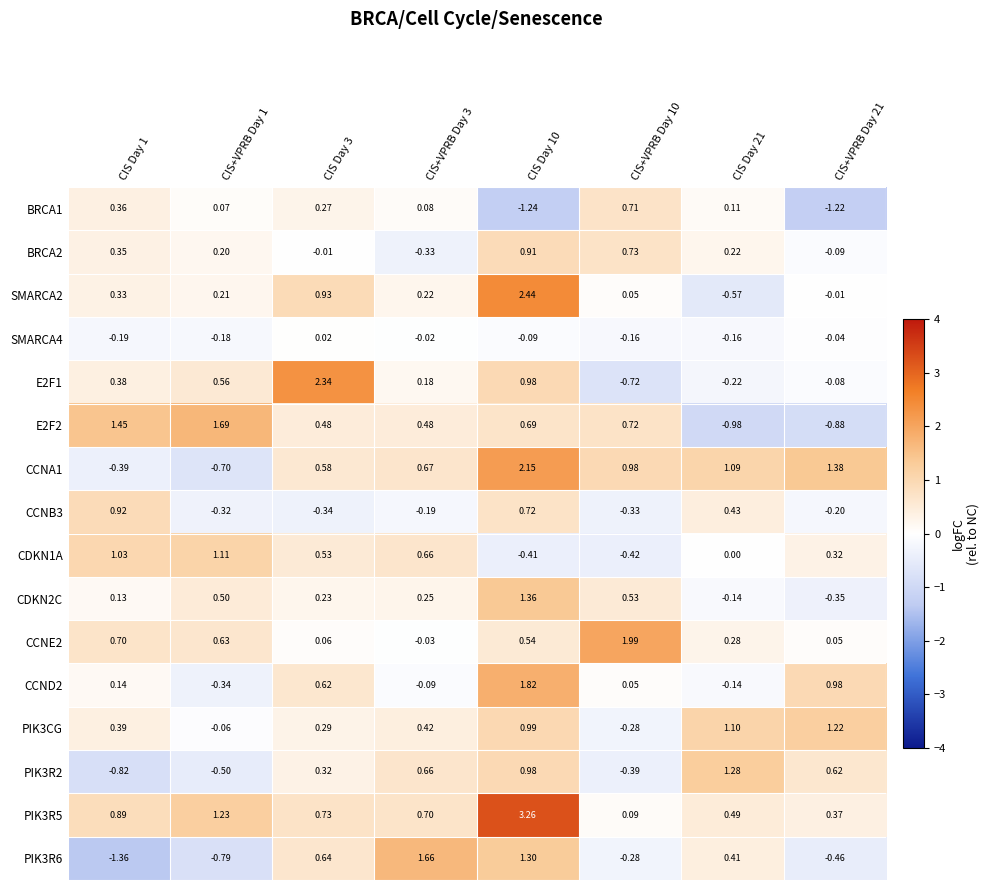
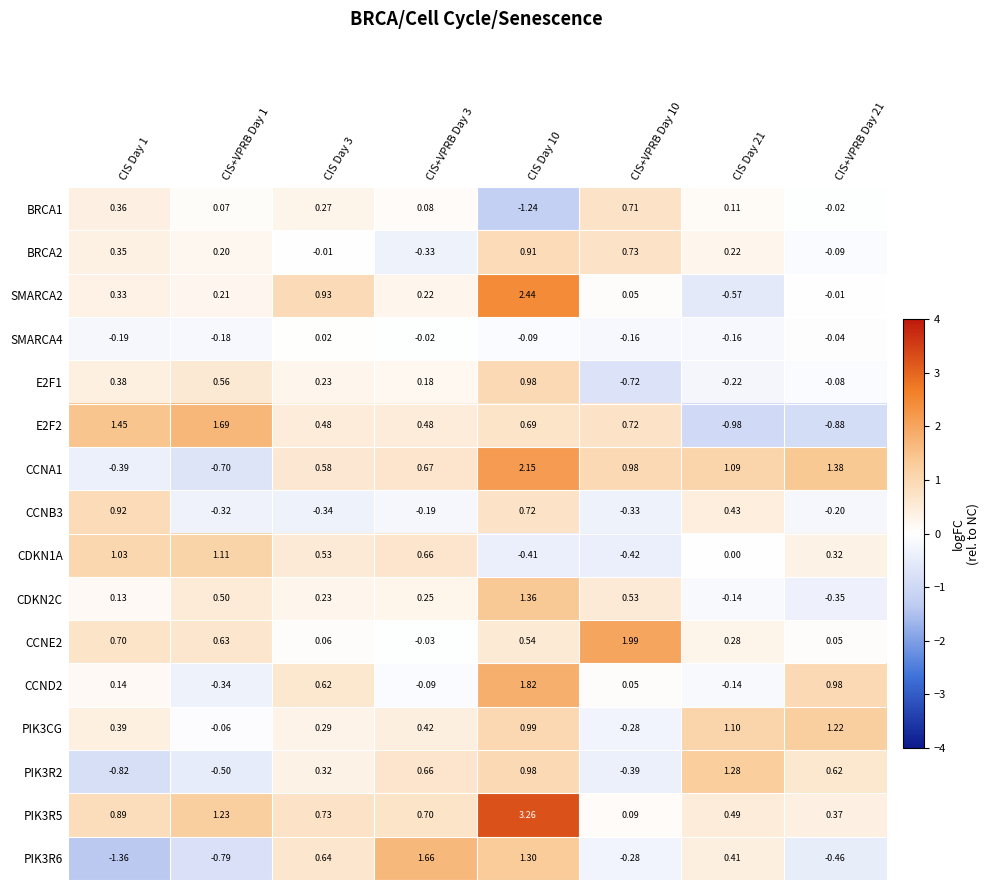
BRCA1, CIS+VPRB Day 21: -1.22 -> -0.02
E2F1, CIS Day 3: 2.34 -> 0.23
